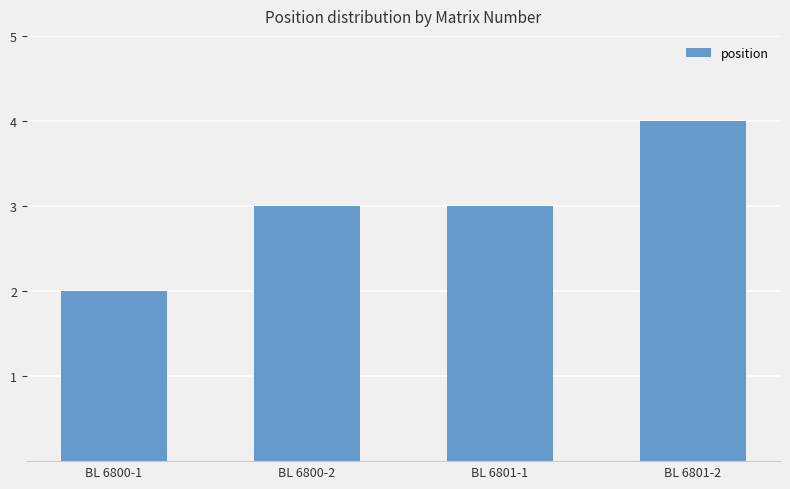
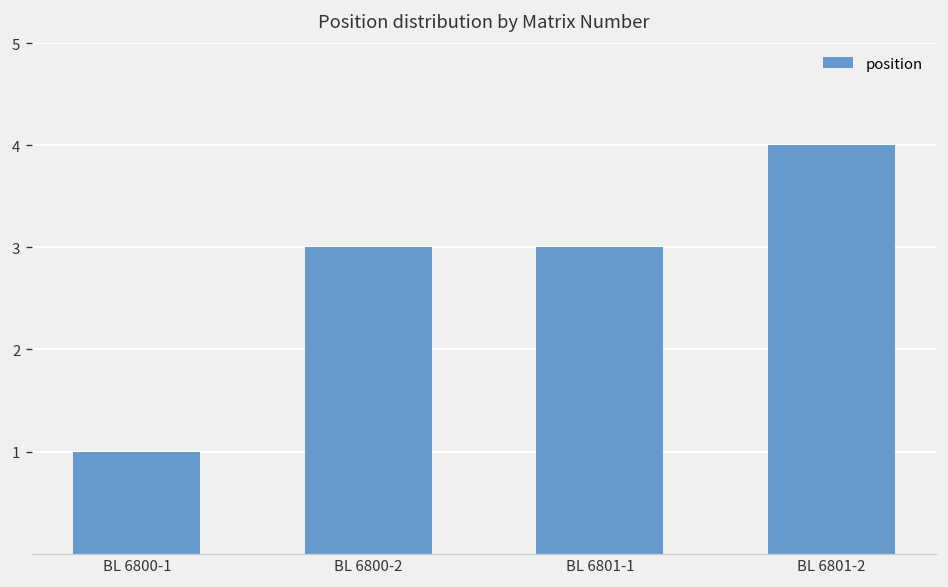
BL 6800-1: 2 -> 1
